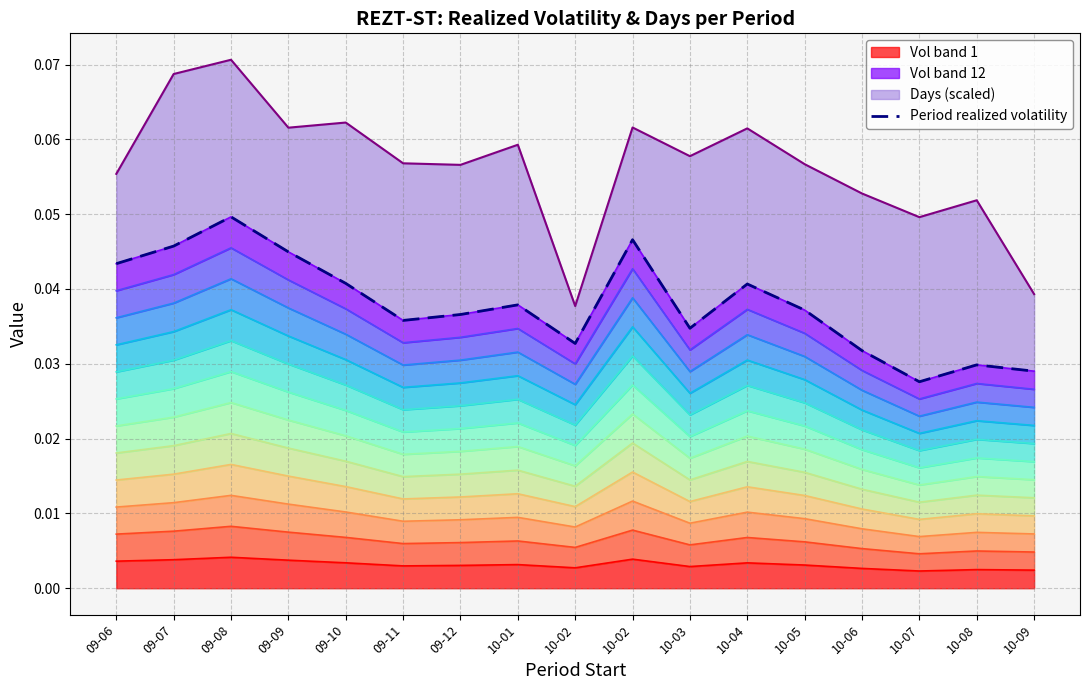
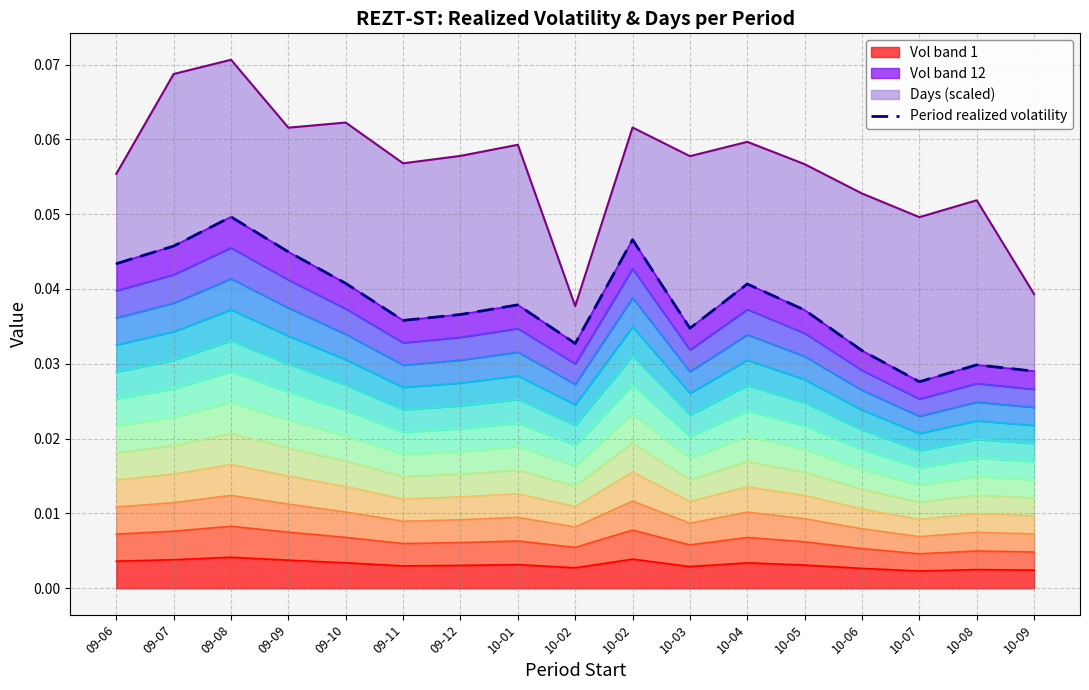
Days (scaled), 09-12: 0.020 -> 0.021
Days (scaled), 10-04: 0.021 -> 0.019
